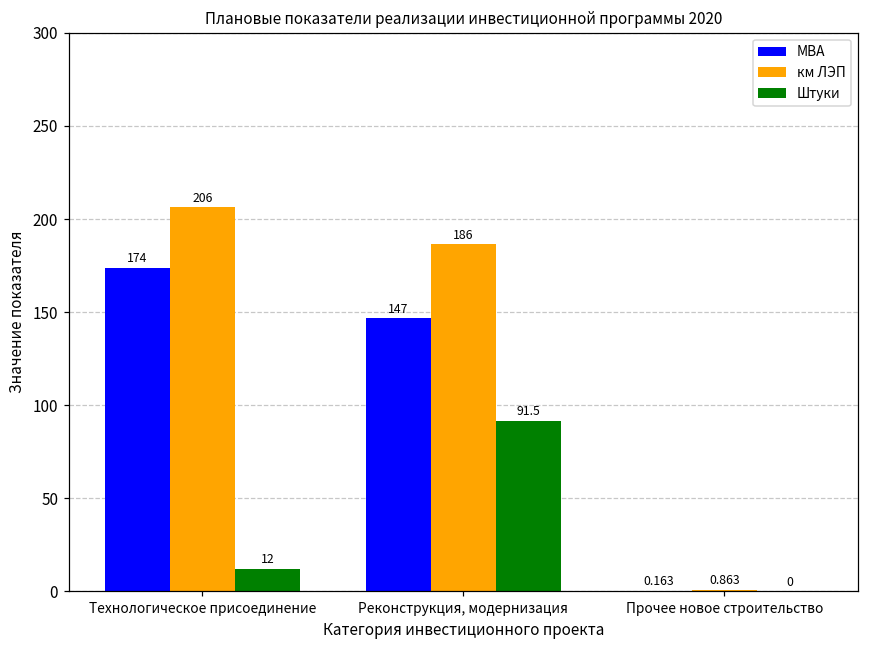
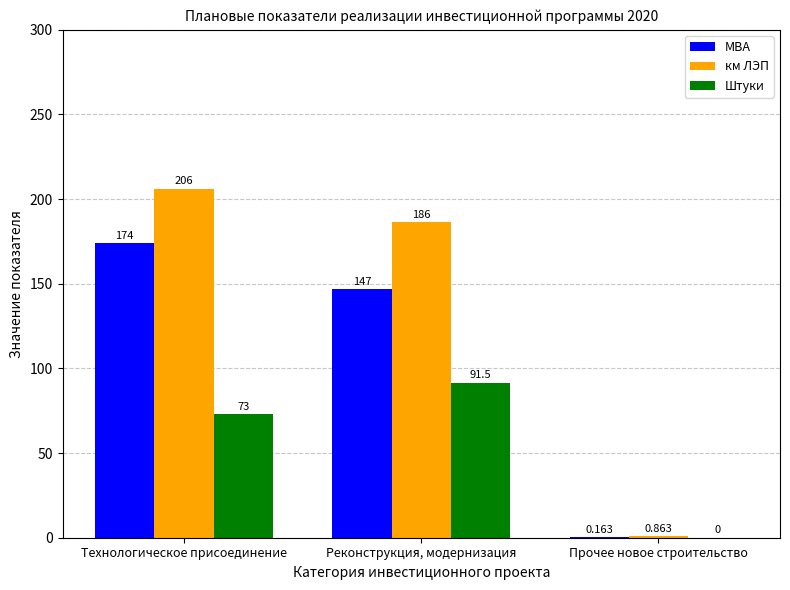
Штуки, Технологическое присоединение: 12 -> 73
